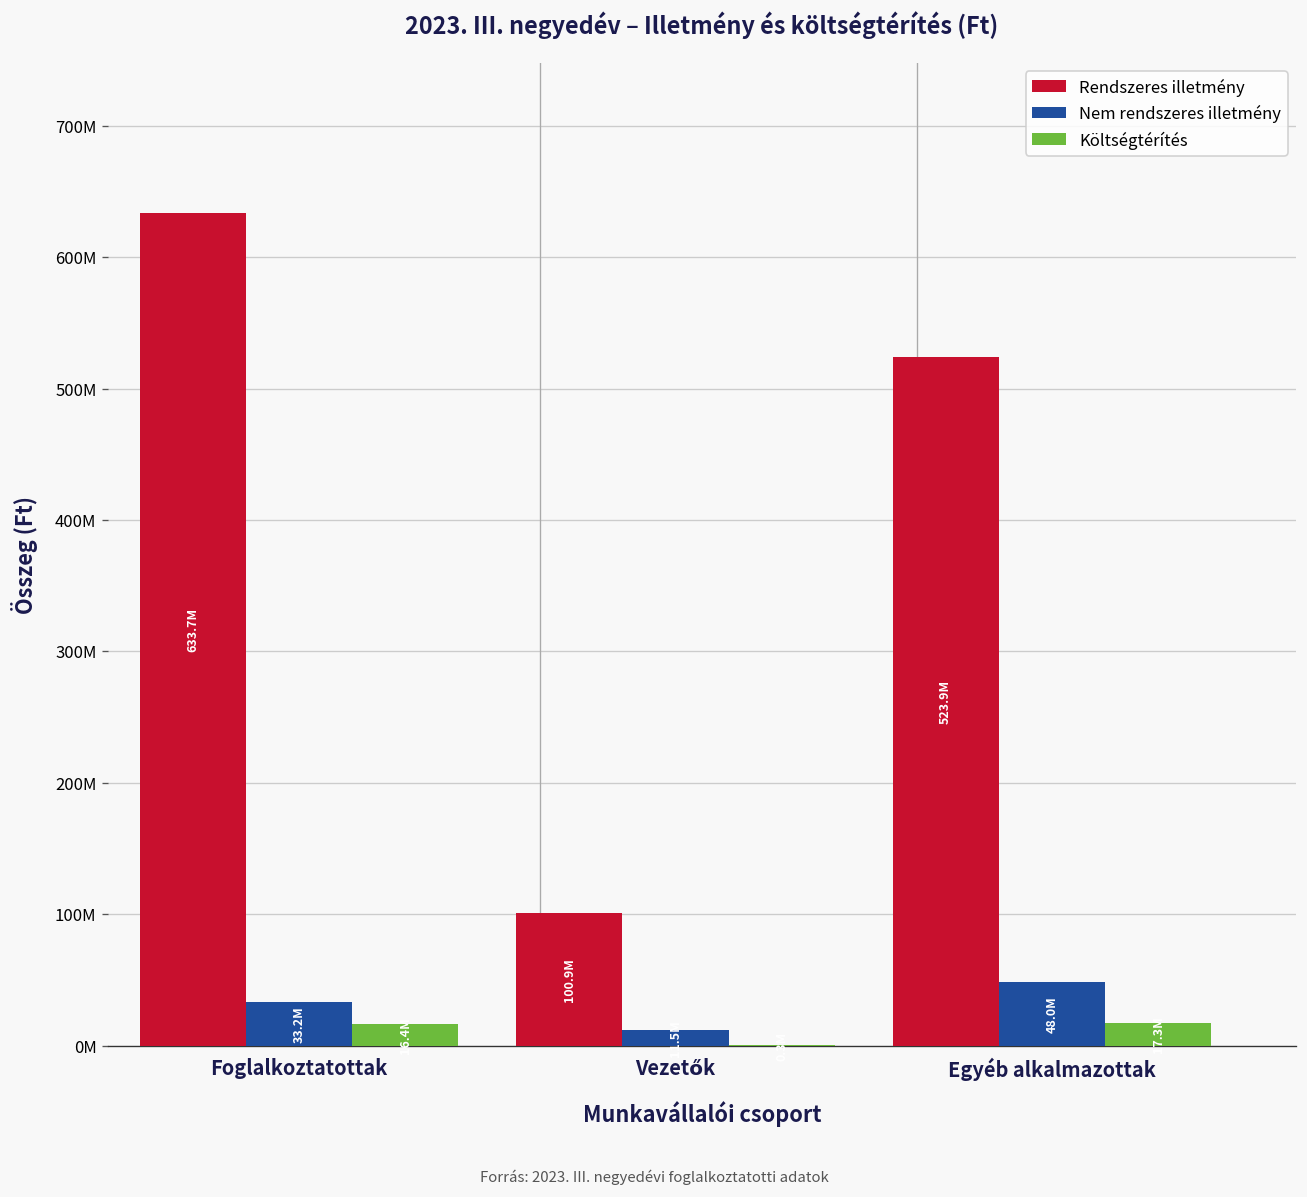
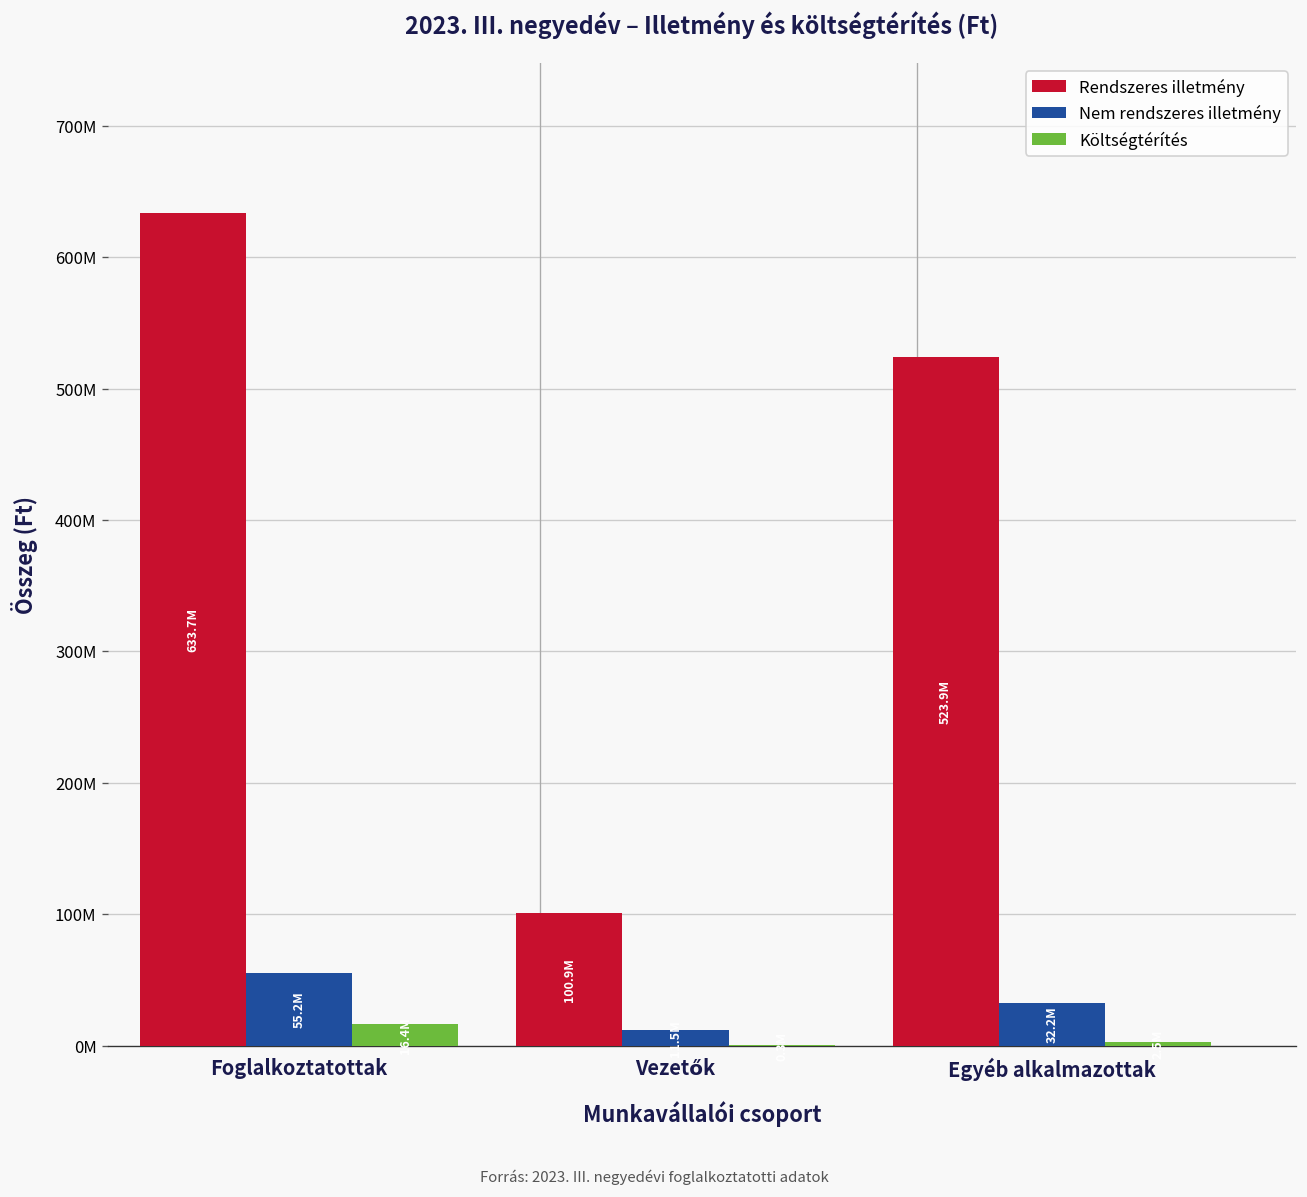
Nem rendszeres illetmény, Foglalkoztatottak: 33.2M -> 55.2M
Nem rendszeres illetmény, Egyéb alkalmazottak: 48.0M -> 32.2M
Költségtérítés, Egyéb alkalmazottak: 17000000 -> 2000000
